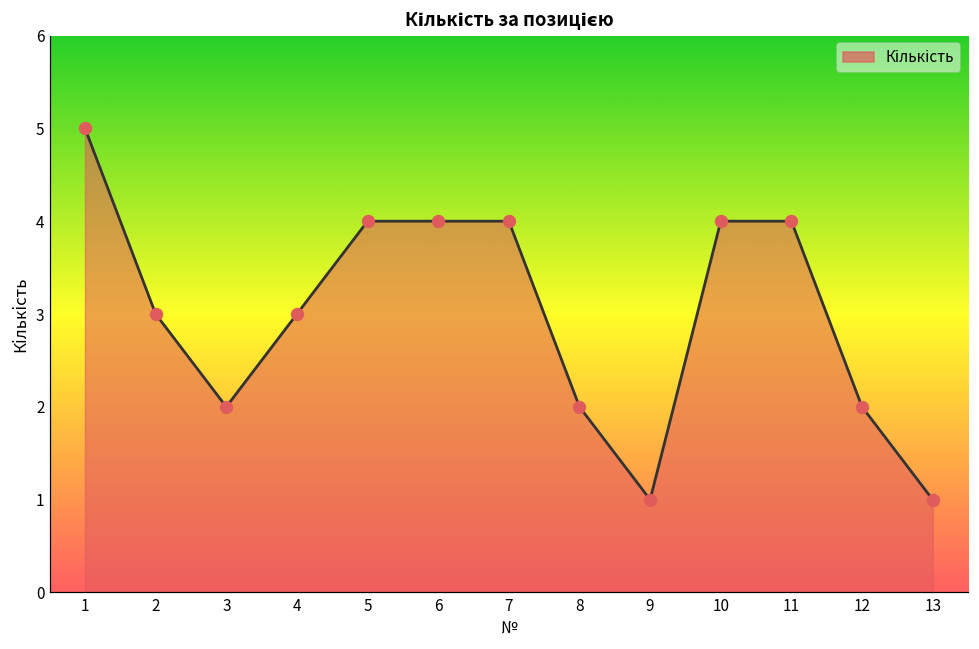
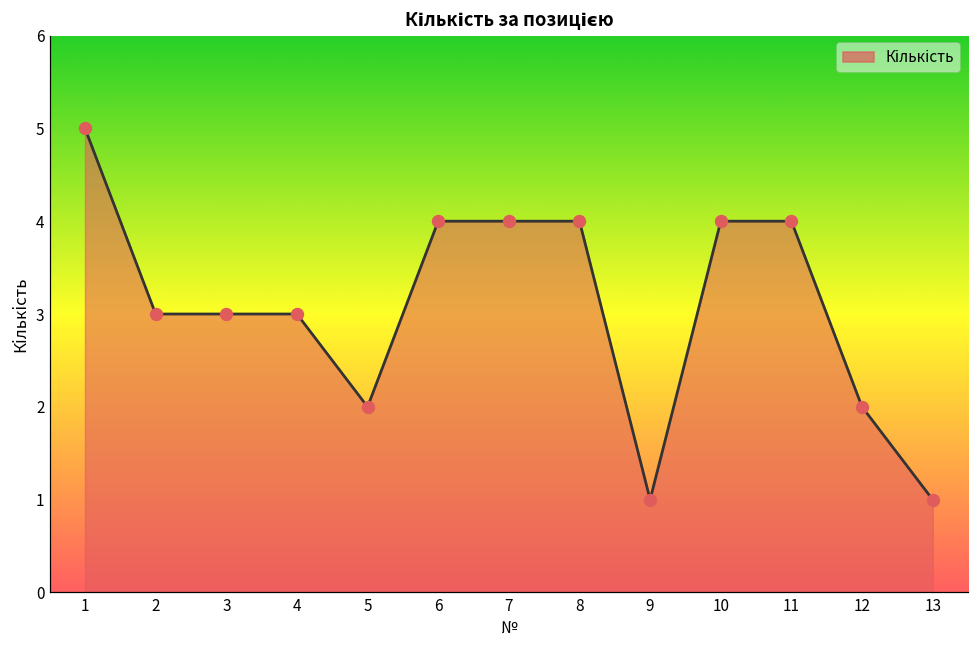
3: 2 -> 3
5: 4 -> 2
8: 2 -> 4
